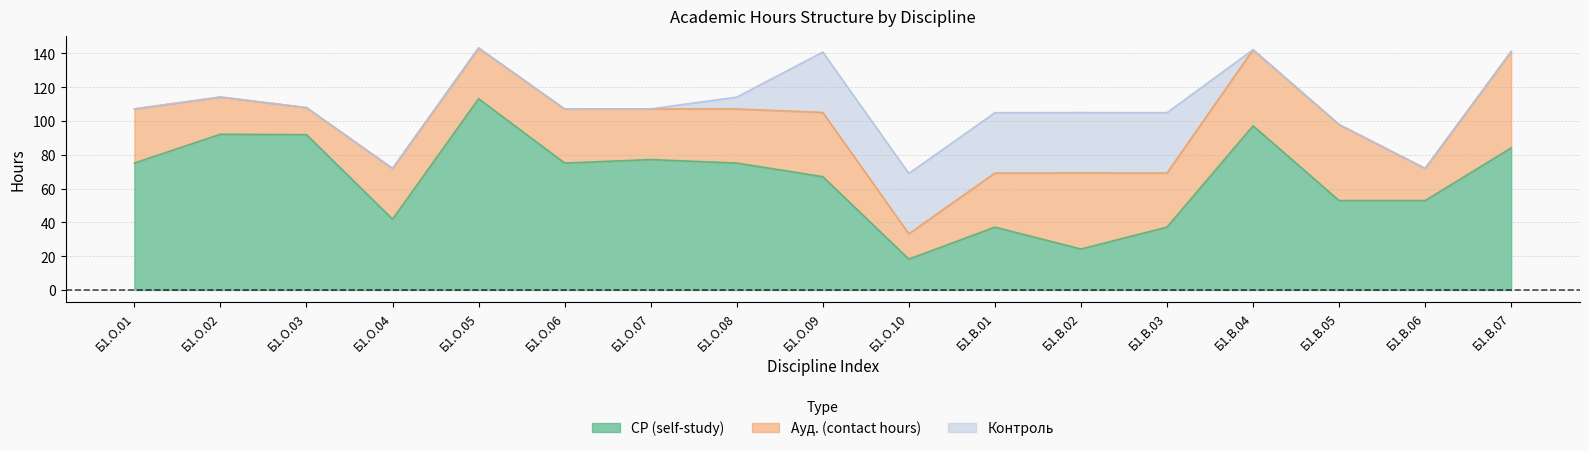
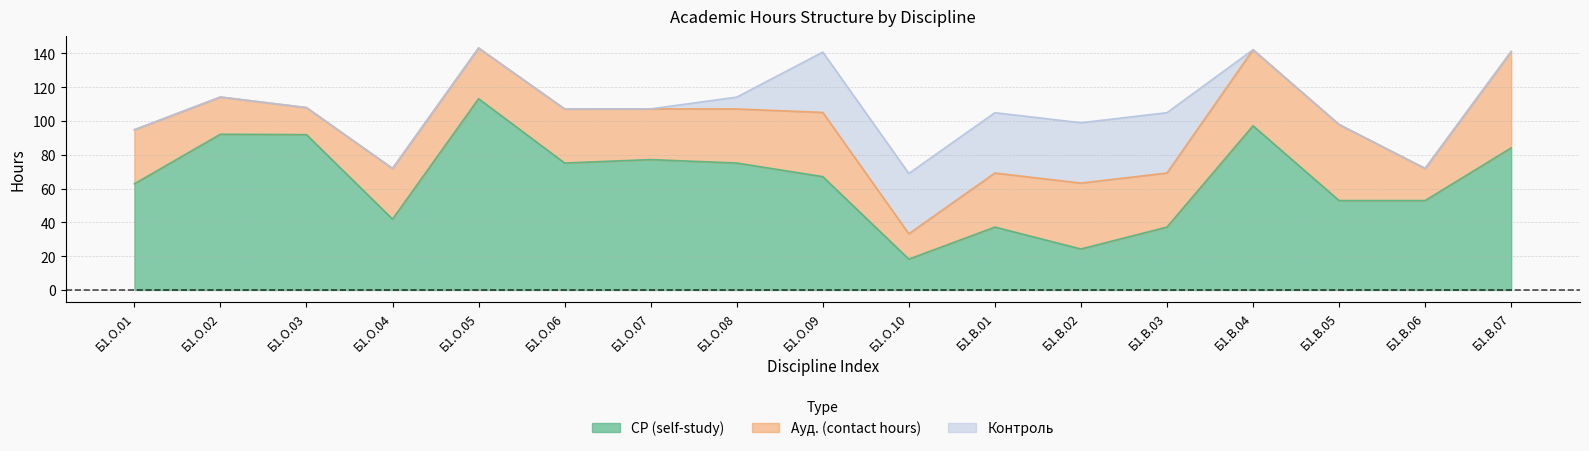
СР (self-study), Б1.О.01: 75 -> 63
Ауд. (contact hours), Б1.В.02: 45 -> 39
